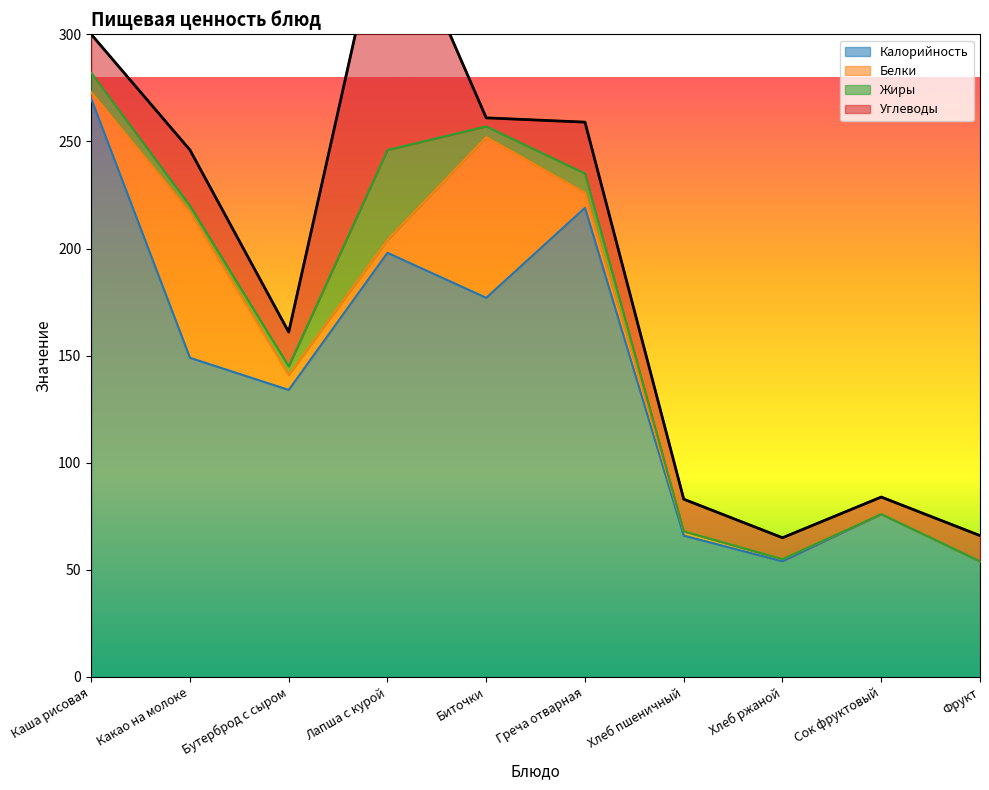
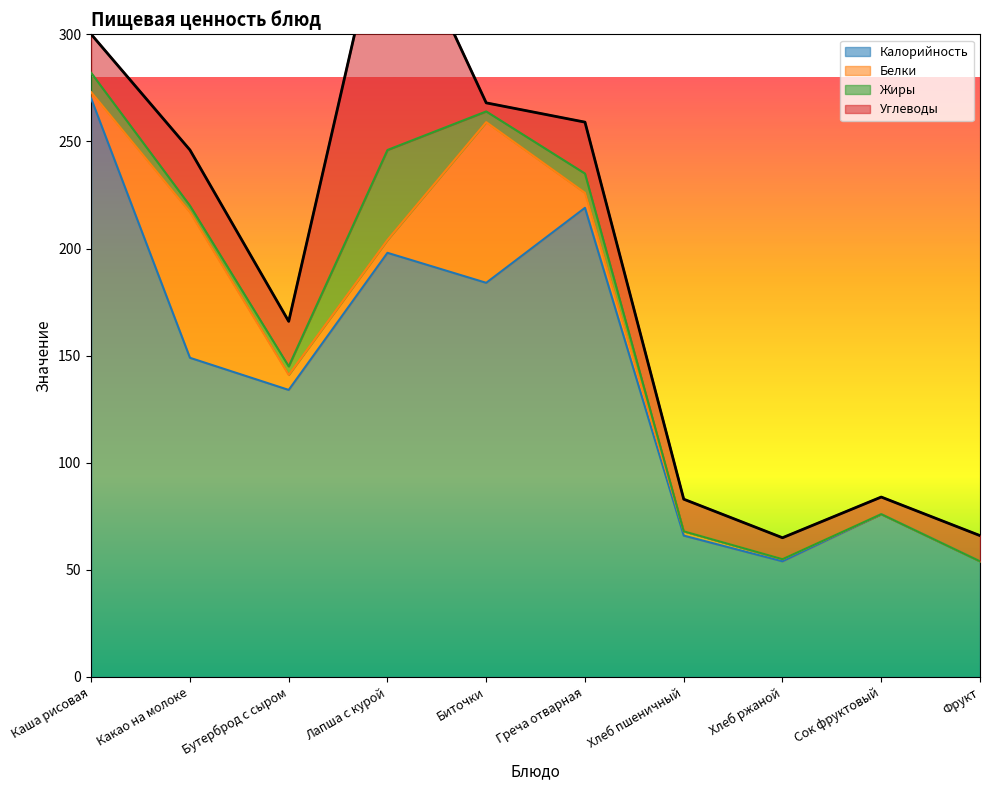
Углеводы, Бутерброд с сыром: 16 -> 21
Калорийность, Биточки: 177 -> 184
